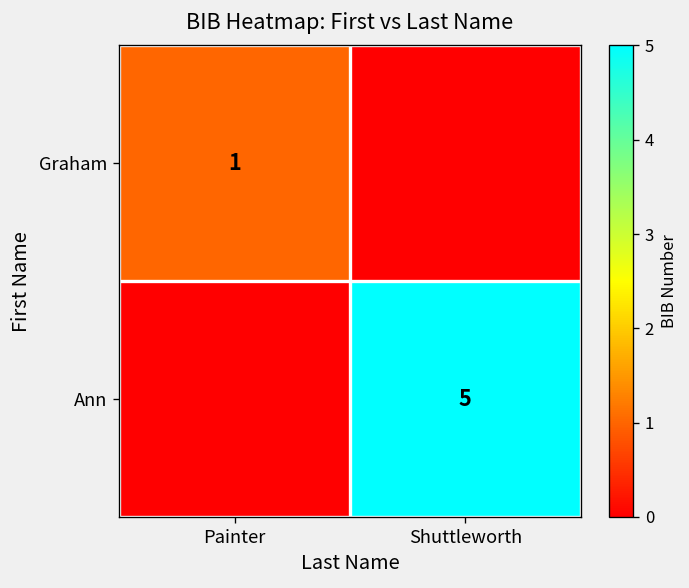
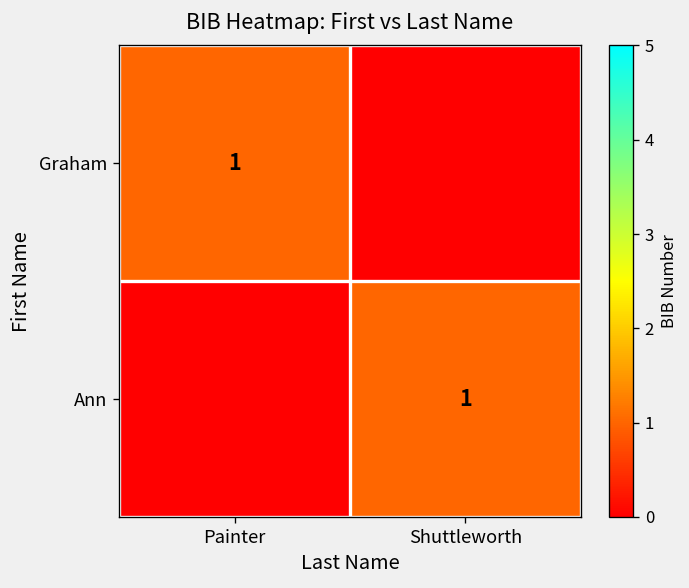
Ann, Shuttleworth: 5 -> 1
